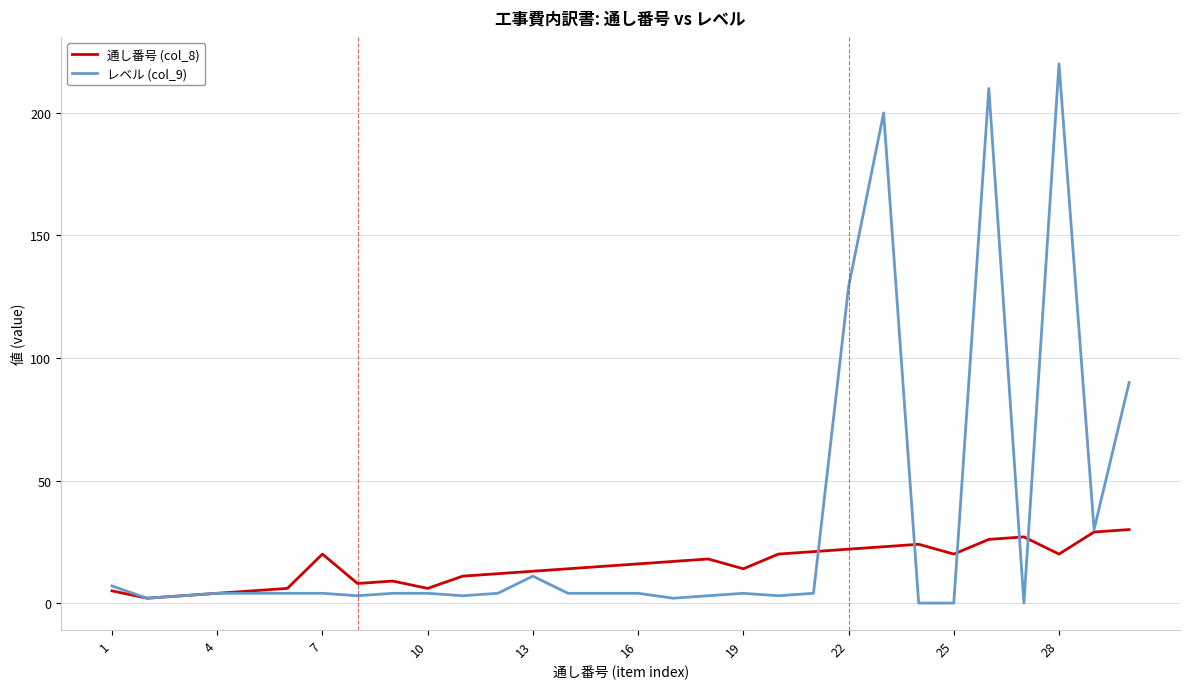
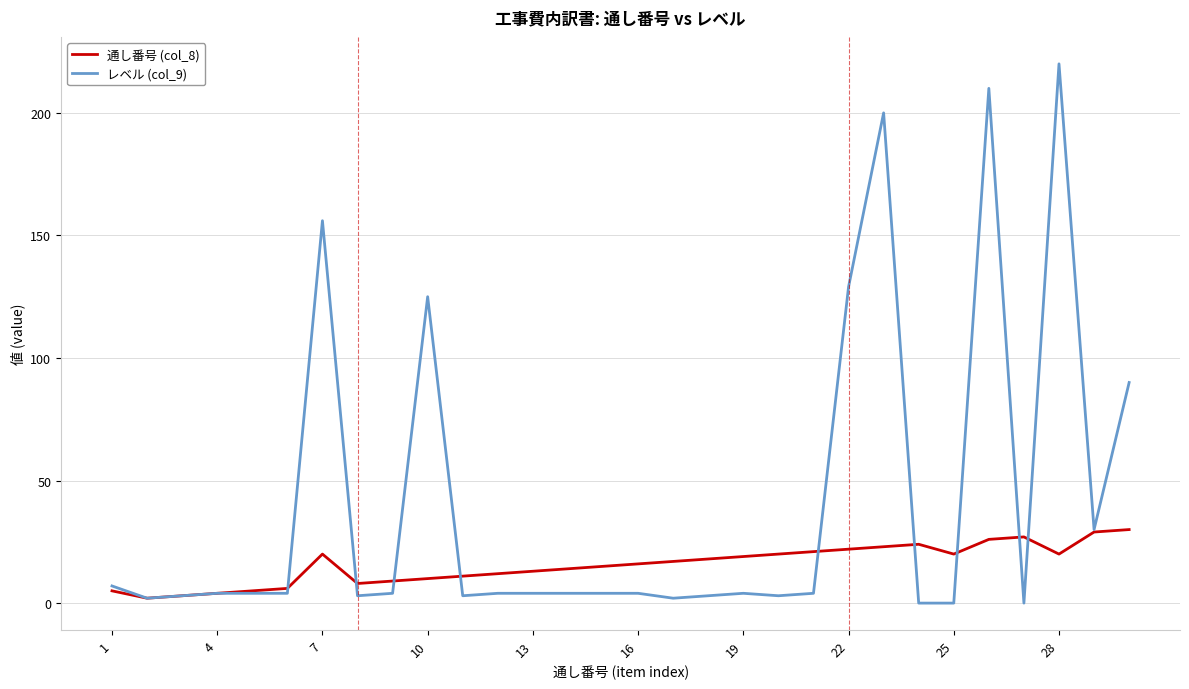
レベル (col_9), 7: 4 -> 156
通し番号 (col_8), 10: 6 -> 10
レベル (col_9), 10: 4 -> 125
レベル (col_9), 13: 11 -> 4
通し番号 (col_8), 19: 14 -> 19
